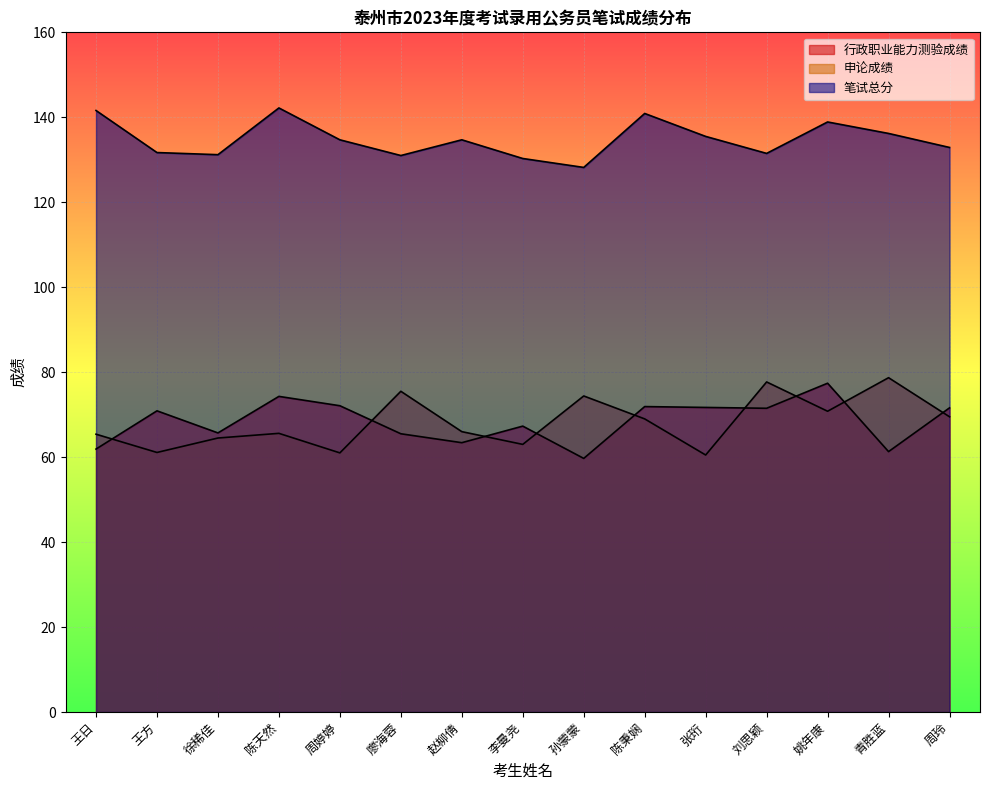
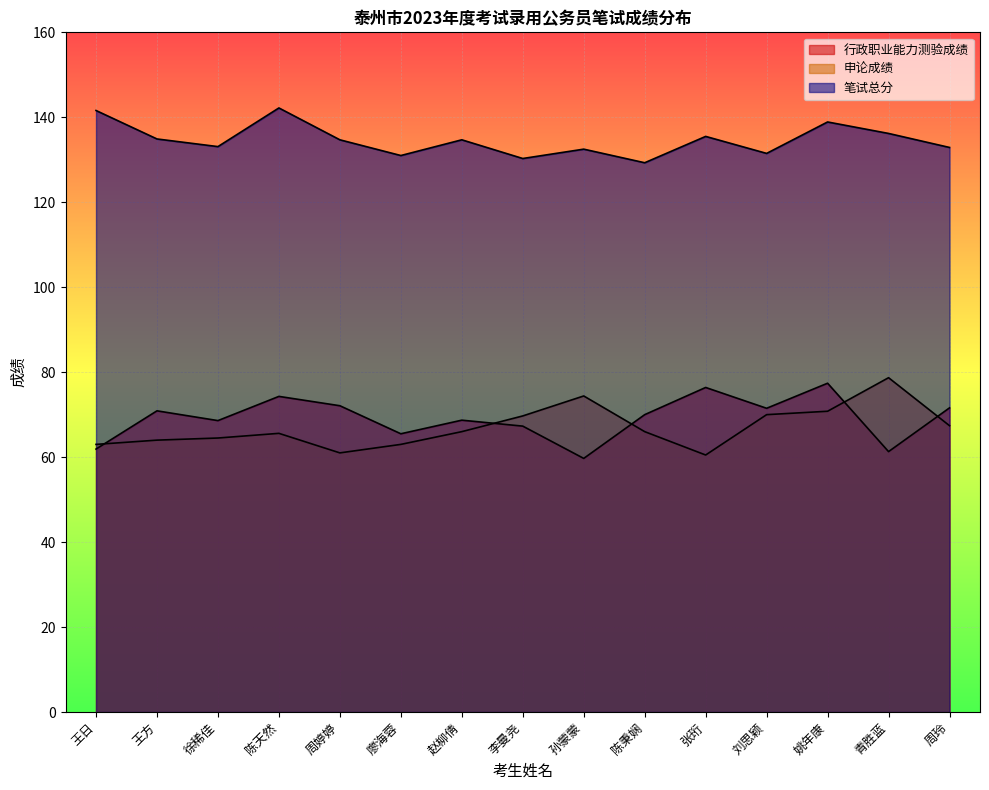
申论成绩, 王日: 65 -> 63
申论成绩, 王方: 61 -> 64
笔试总分, 王方: 132 -> 135
行政职业能力测验成绩, 徐稀佳: 66 -> 69
笔试总分, 徐稀佳: 131 -> 133
申论成绩, 廖海蓉: 76 -> 63
行政职业能力测验成绩, 赵柳倩: 63 -> 69
申论成绩, 李曼尧: 63 -> 70
笔试总分, 孙蒙蒙: 128 -> 133
行政职业能力测验成绩, 陈秉娴: 72 -> 70
申论成绩, 陈秉娴: 69 -> 66
笔试总分, 陈秉娴: 141 -> 129
行政职业能力测验成绩, 张珩: 72 -> 76
申论成绩, 刘思颖: 78 -> 70
申论成绩, 周玲: 70 -> 67
